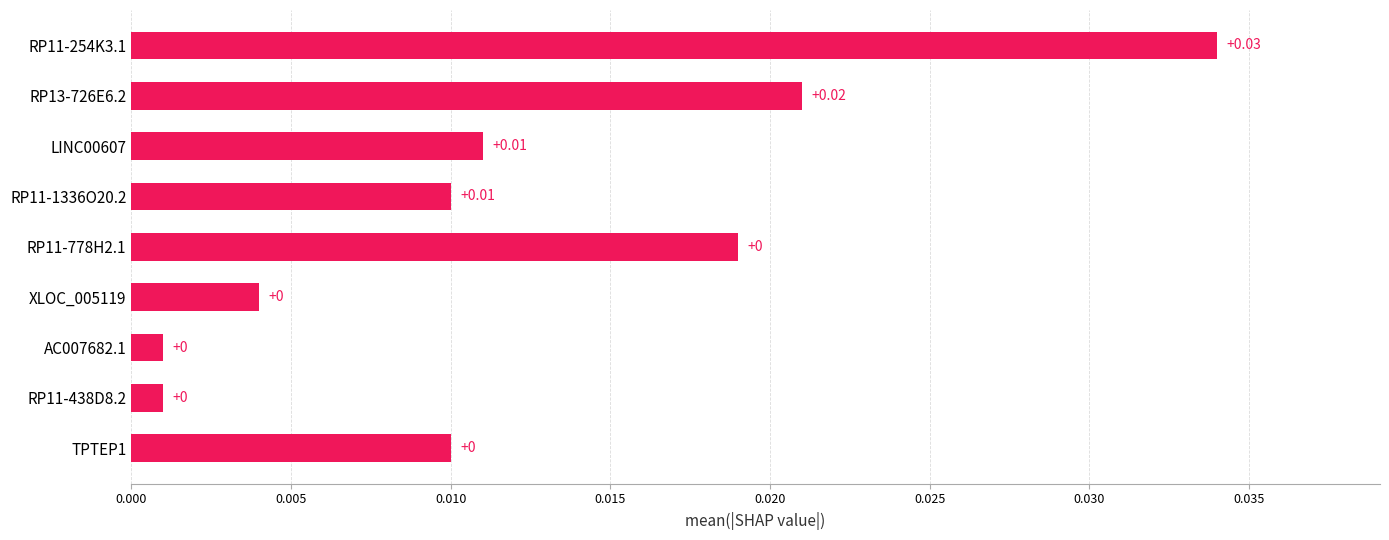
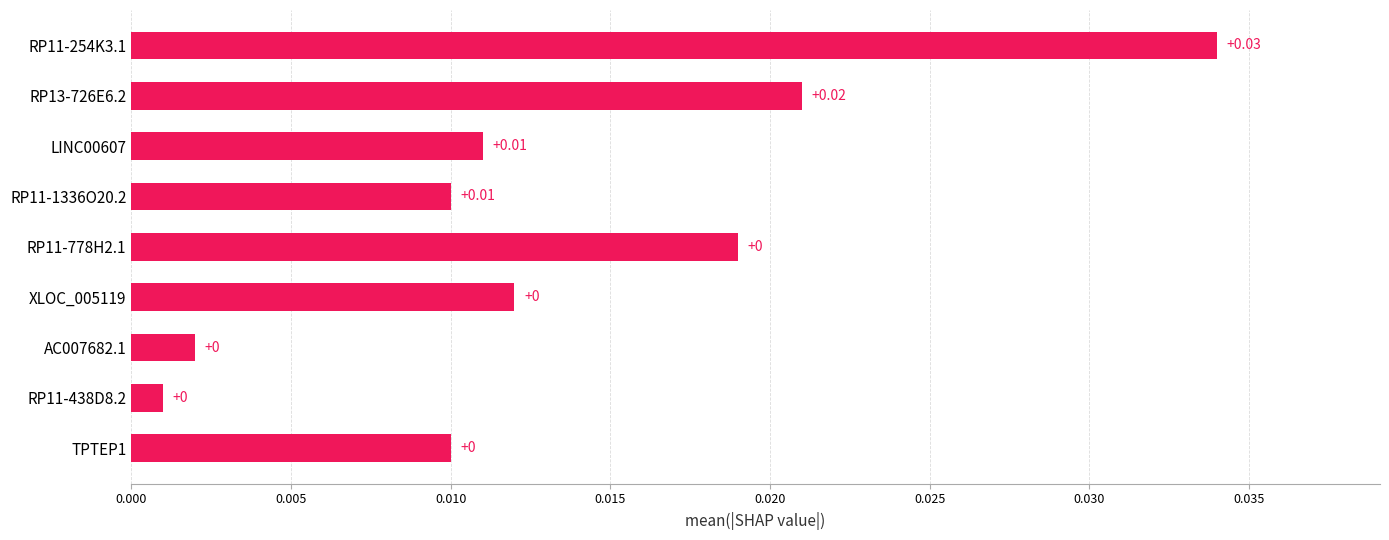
XLOC_005119: 0.004 -> 0.012
AC007682.1: 0.001 -> 0.002
